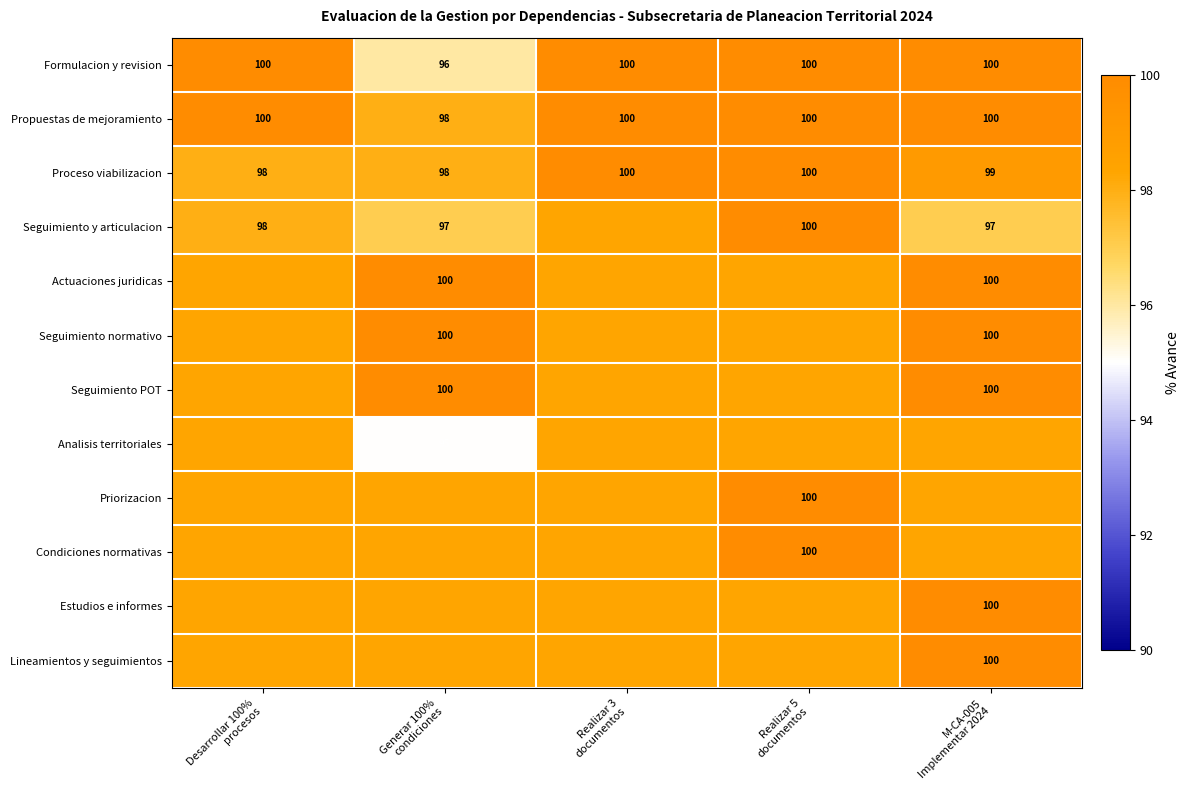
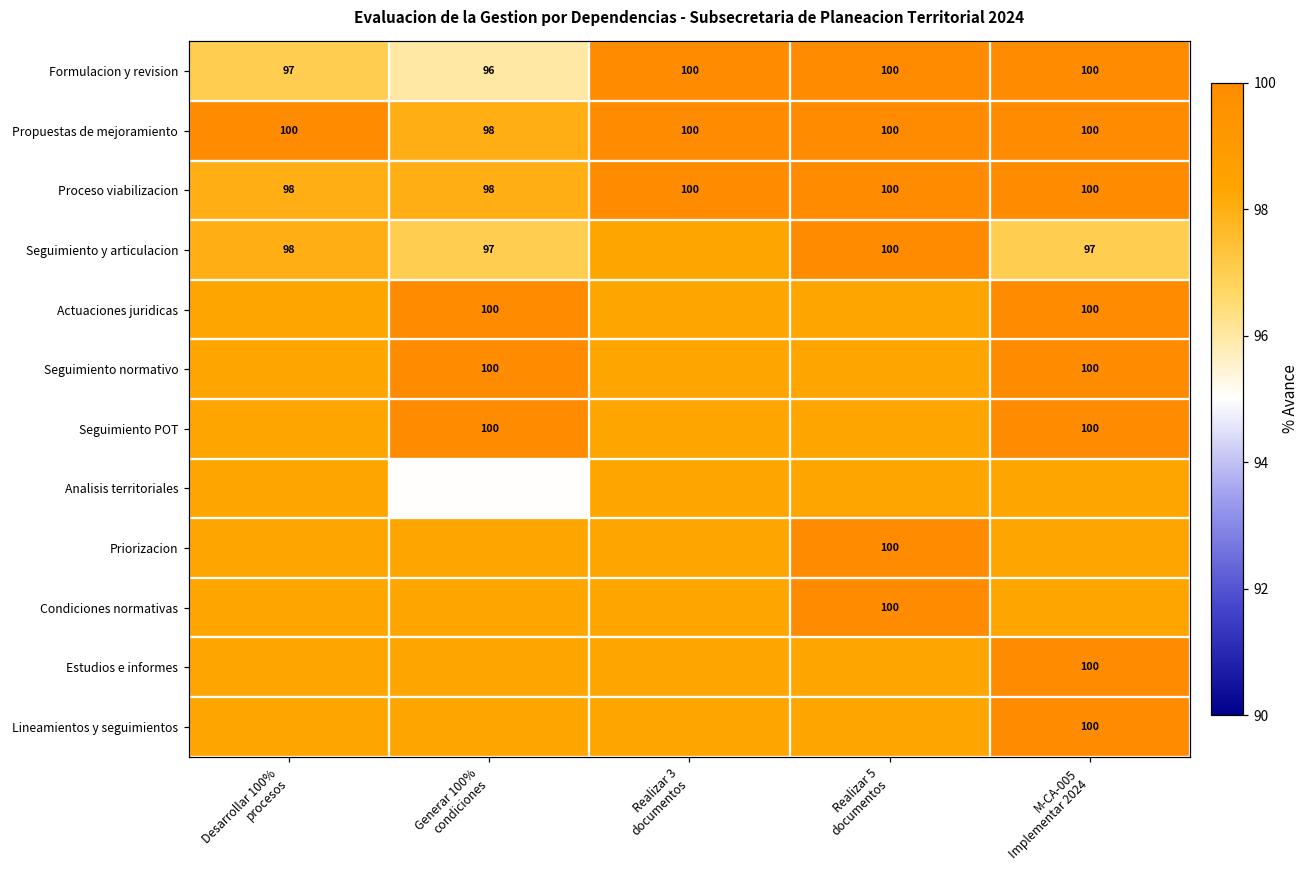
Formulacion y revision, Desarrollar 100% procesos: 100 -> 97
Proceso viabilizacion, M-CA-005 Implementar 2024: 99 -> 100
